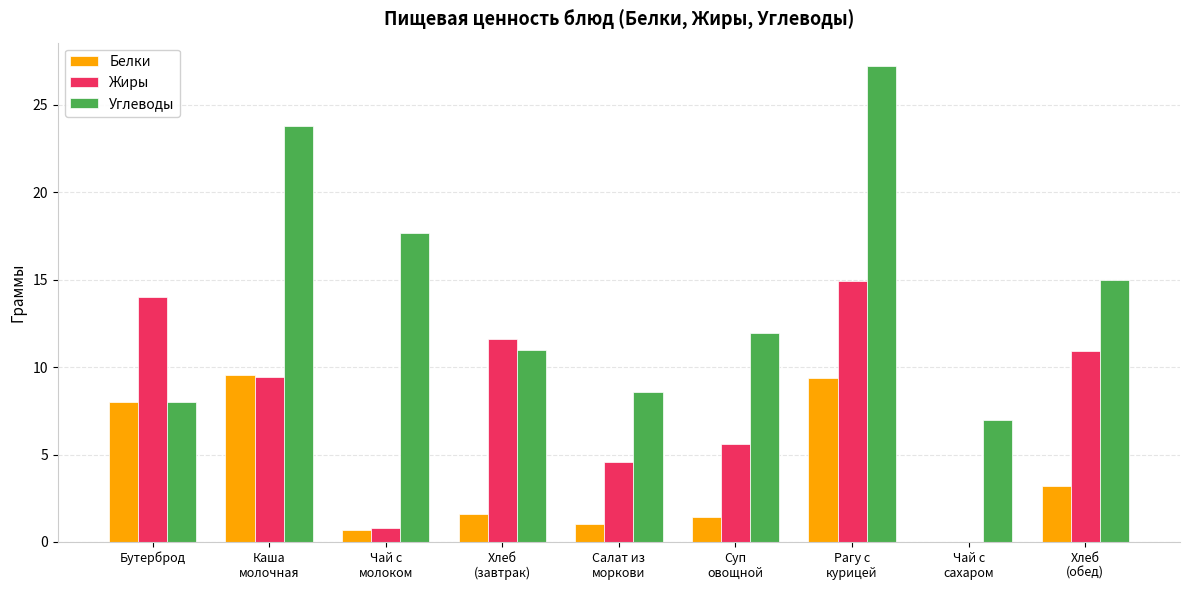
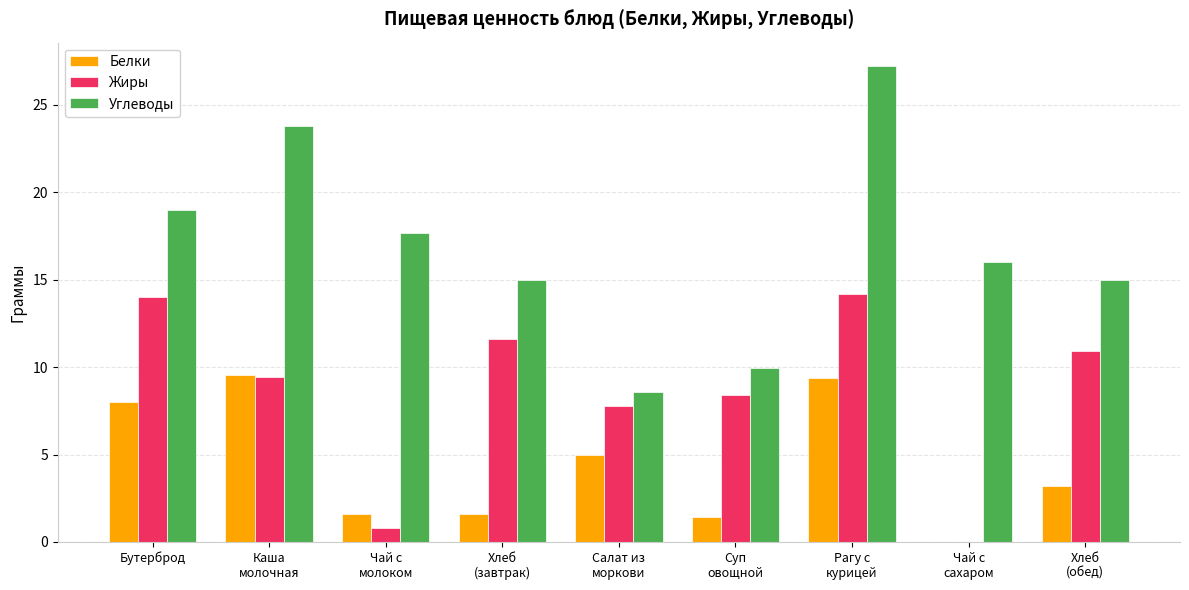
Углеводы, Бутерброд: 8 -> 19
Белки, Чай с молоком: 0.7 -> 1.6
Углеводы, Хлеб (завтрак): 11 -> 15
Белки, Салат из моркови: 1 -> 5
Жиры, Салат из моркови: 4.6 -> 7.8
Жиры, Суп овощной: 5.6 -> 8.4
Углеводы, Суп овощной: 12.0 -> 10.0
Жиры, Рагу с курицей: 14.9 -> 14.2
Углеводы, Чай с сахаром: 7 -> 16
